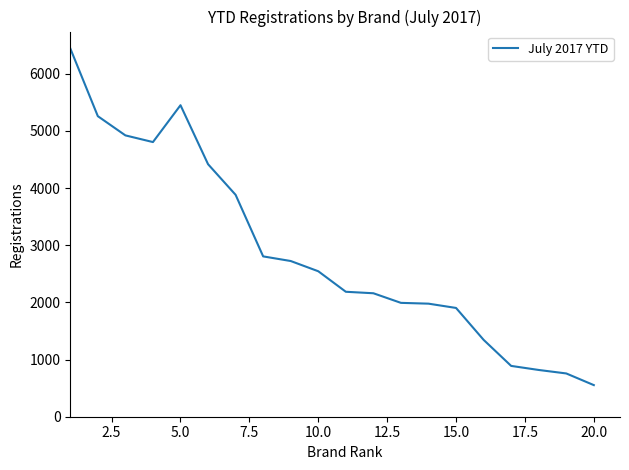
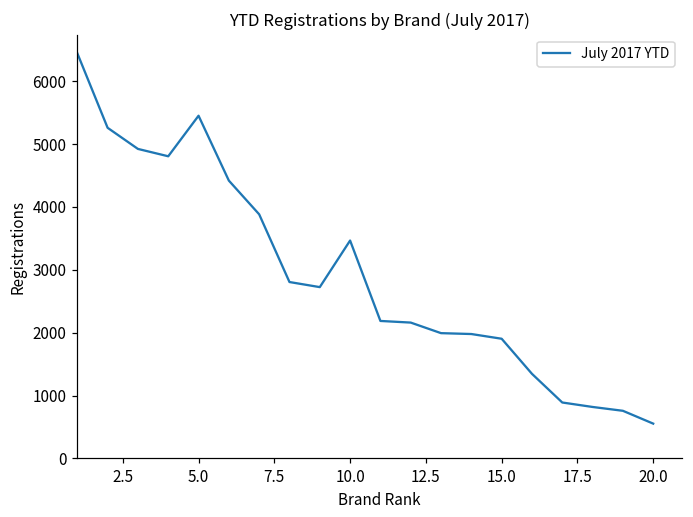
10.0: 2500 -> 3500
